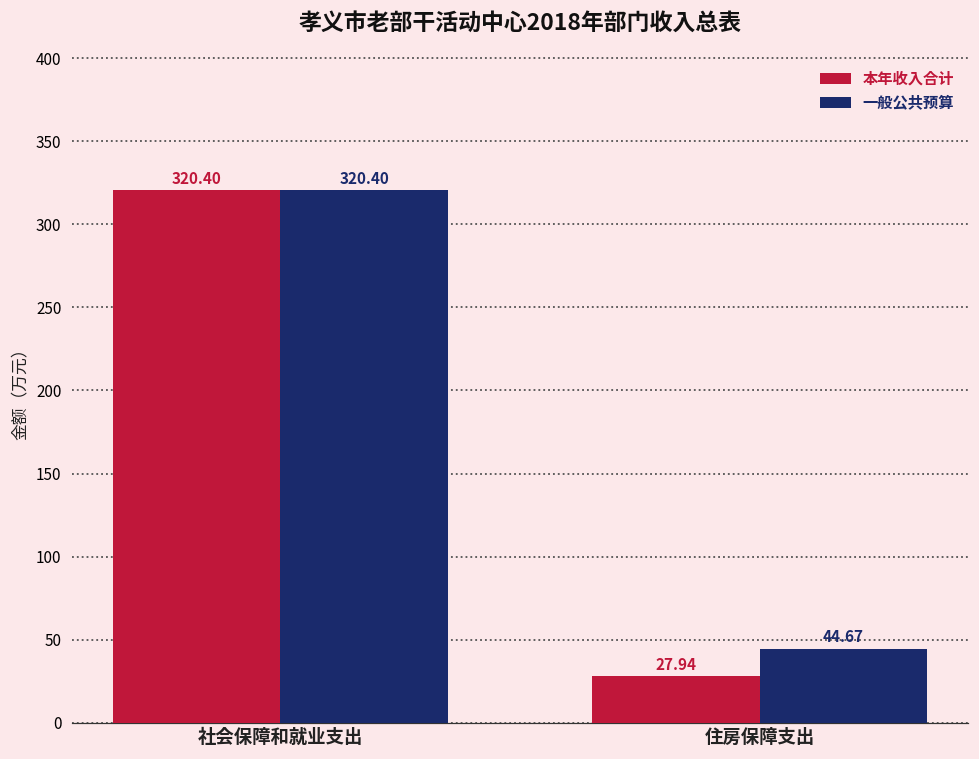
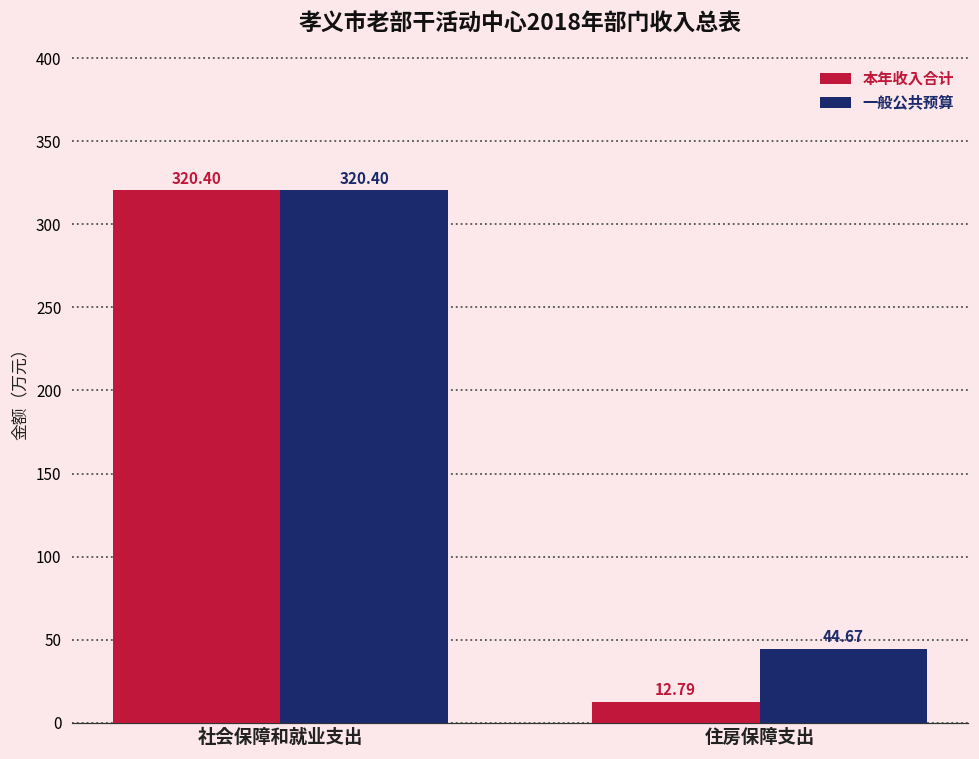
本年收入合计, 住房保障支出: 27.94 -> 12.79
